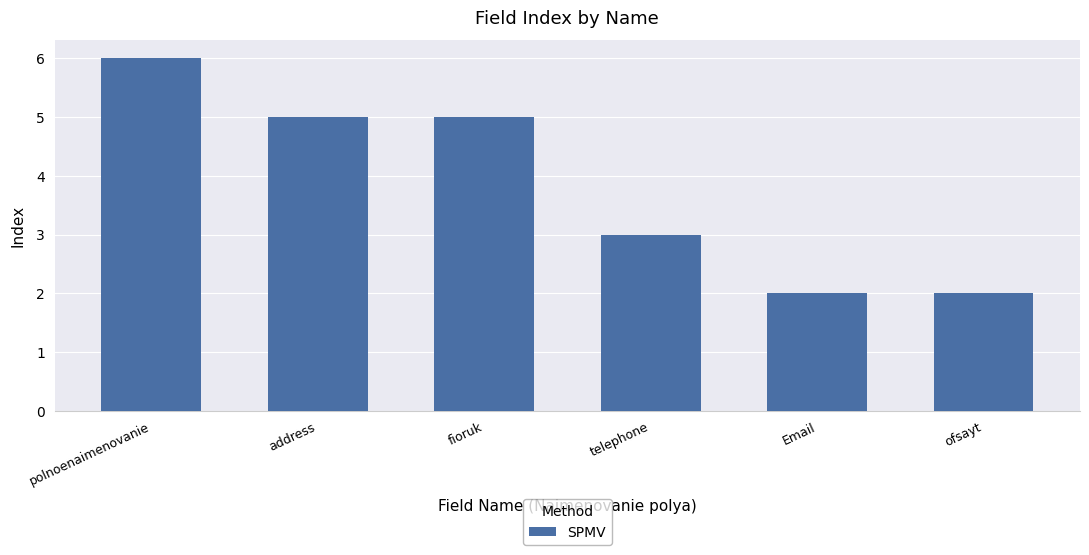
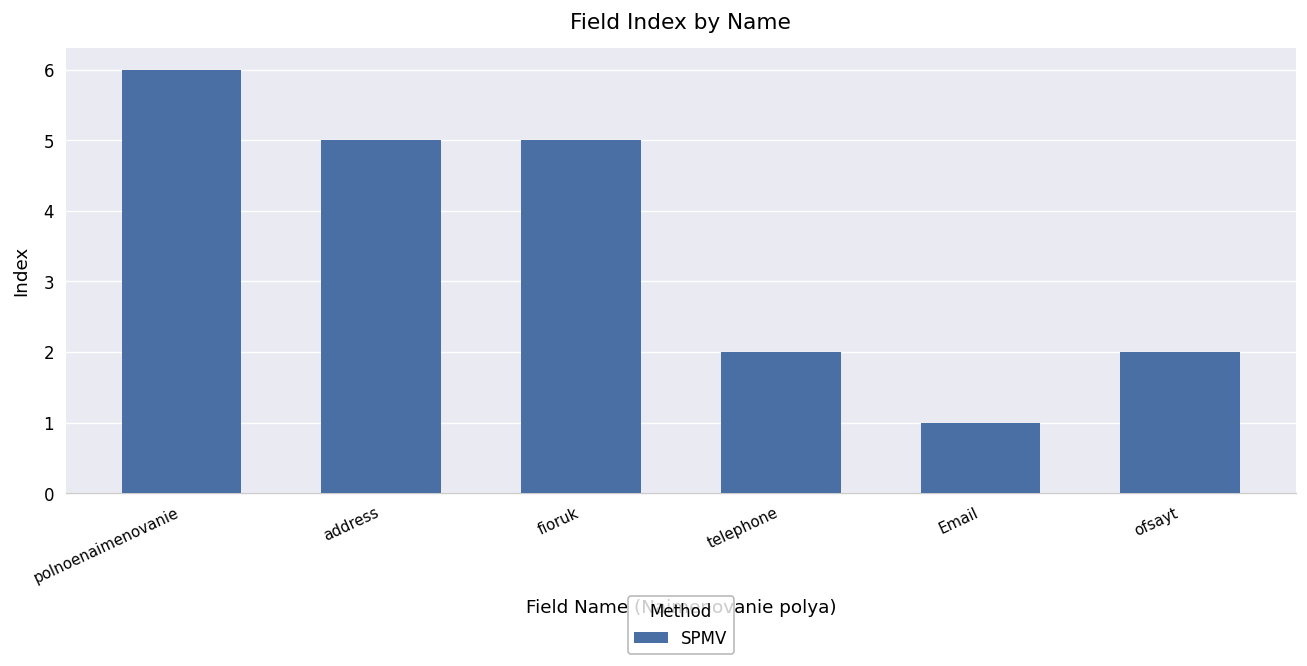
telephone: 3 -> 2
Email: 2 -> 1
